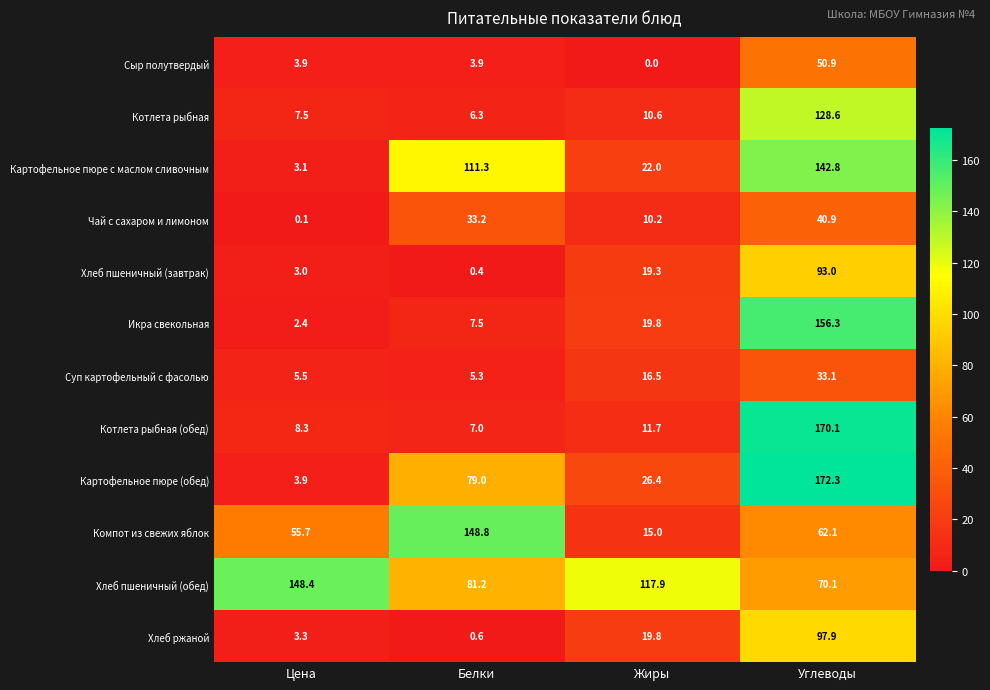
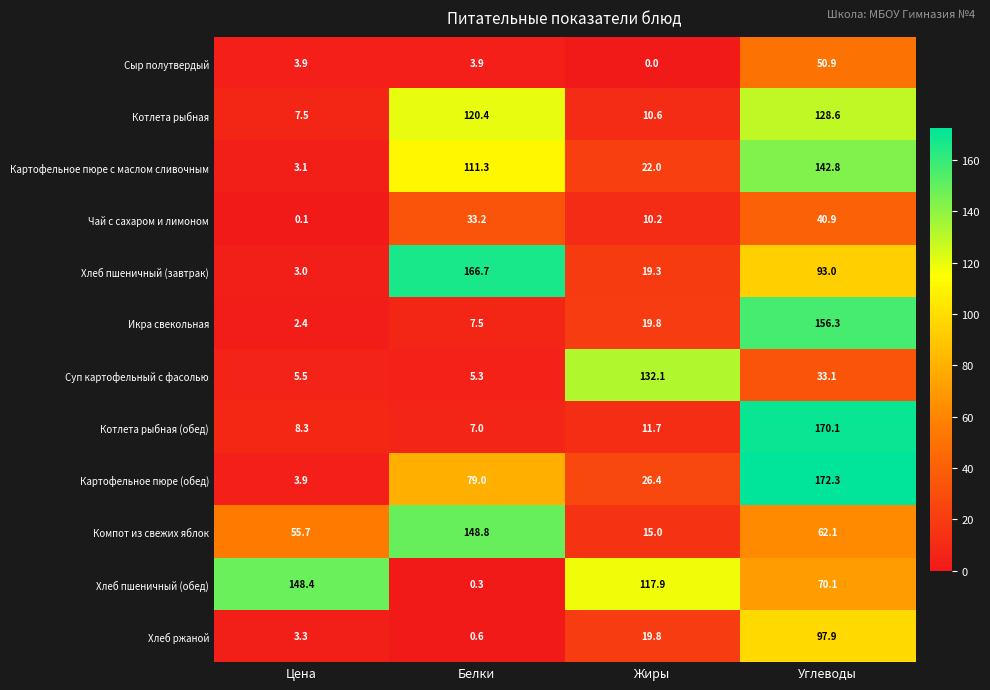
Котлета рыбная, Белки: 6.3 -> 120.4
Хлеб пшеничный (завтрак), Белки: 0.4 -> 166.7
Суп картофельный с фасолью, Жиры: 16.5 -> 132.1
Хлеб пшеничный (обед), Белки: 81.2 -> 0.3
